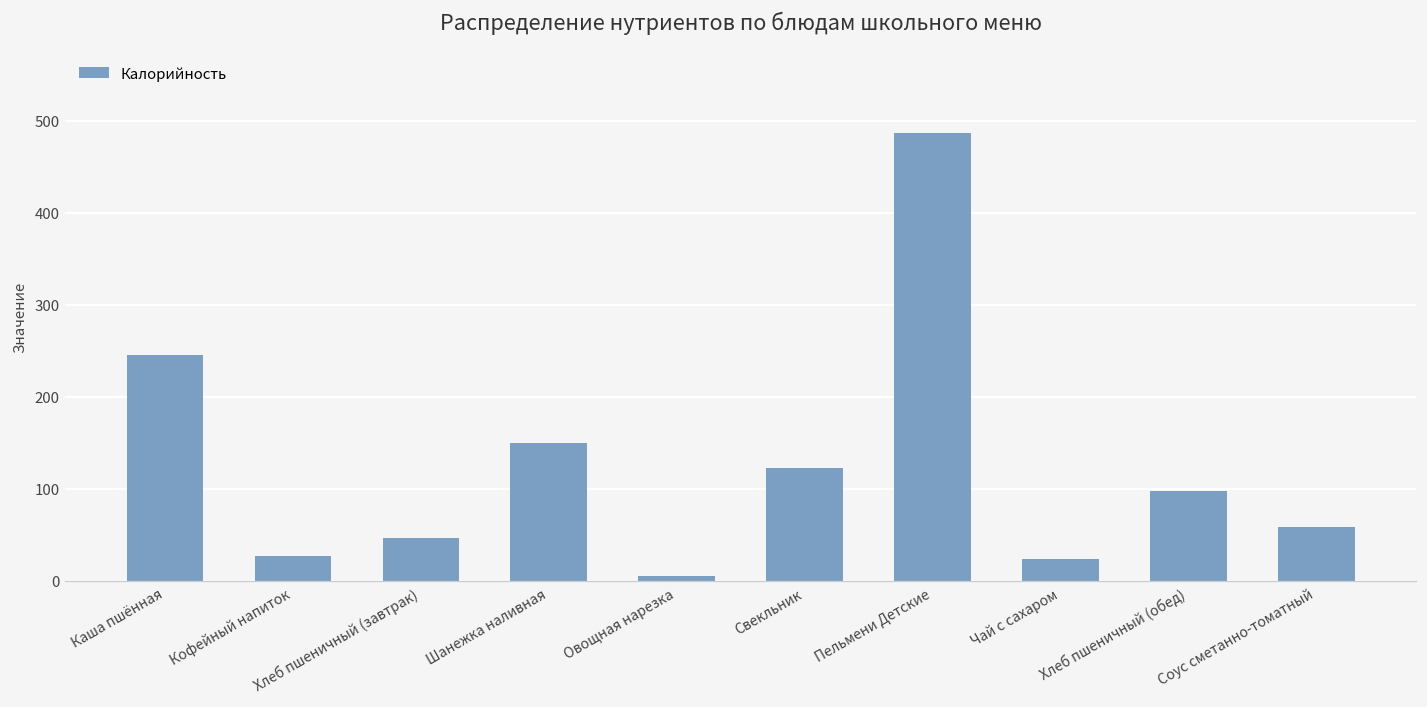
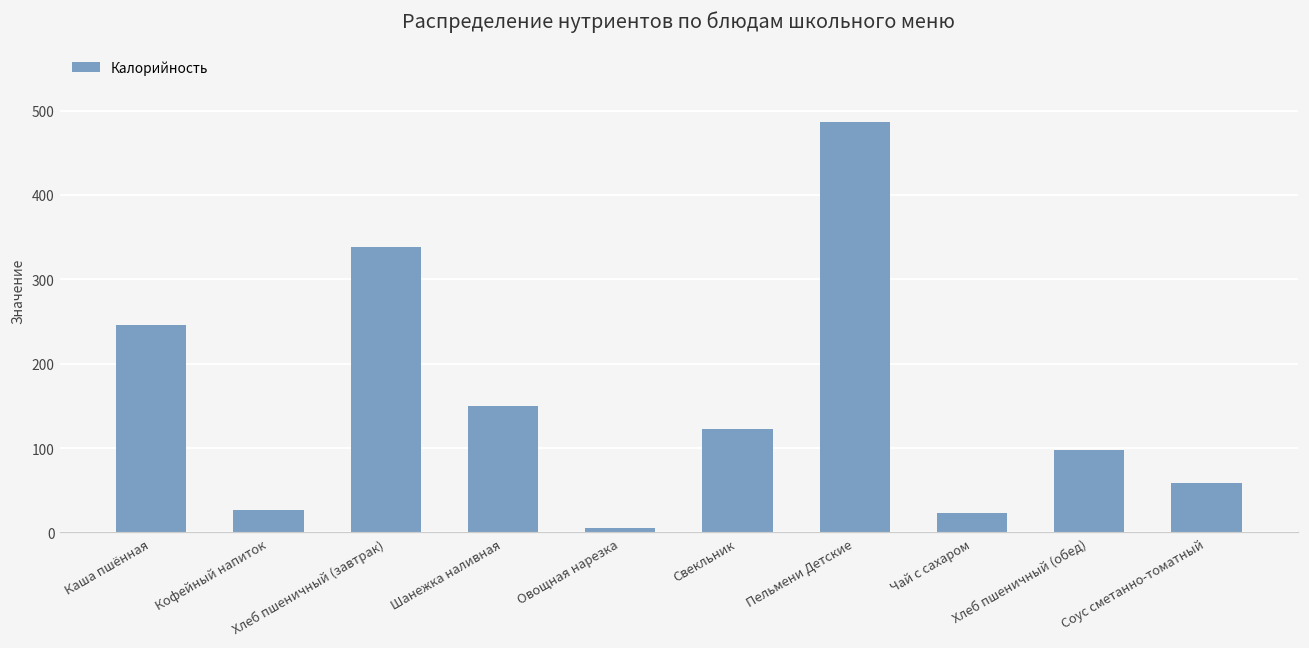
Хлеб пшеничный (завтрак): 50 -> 340
